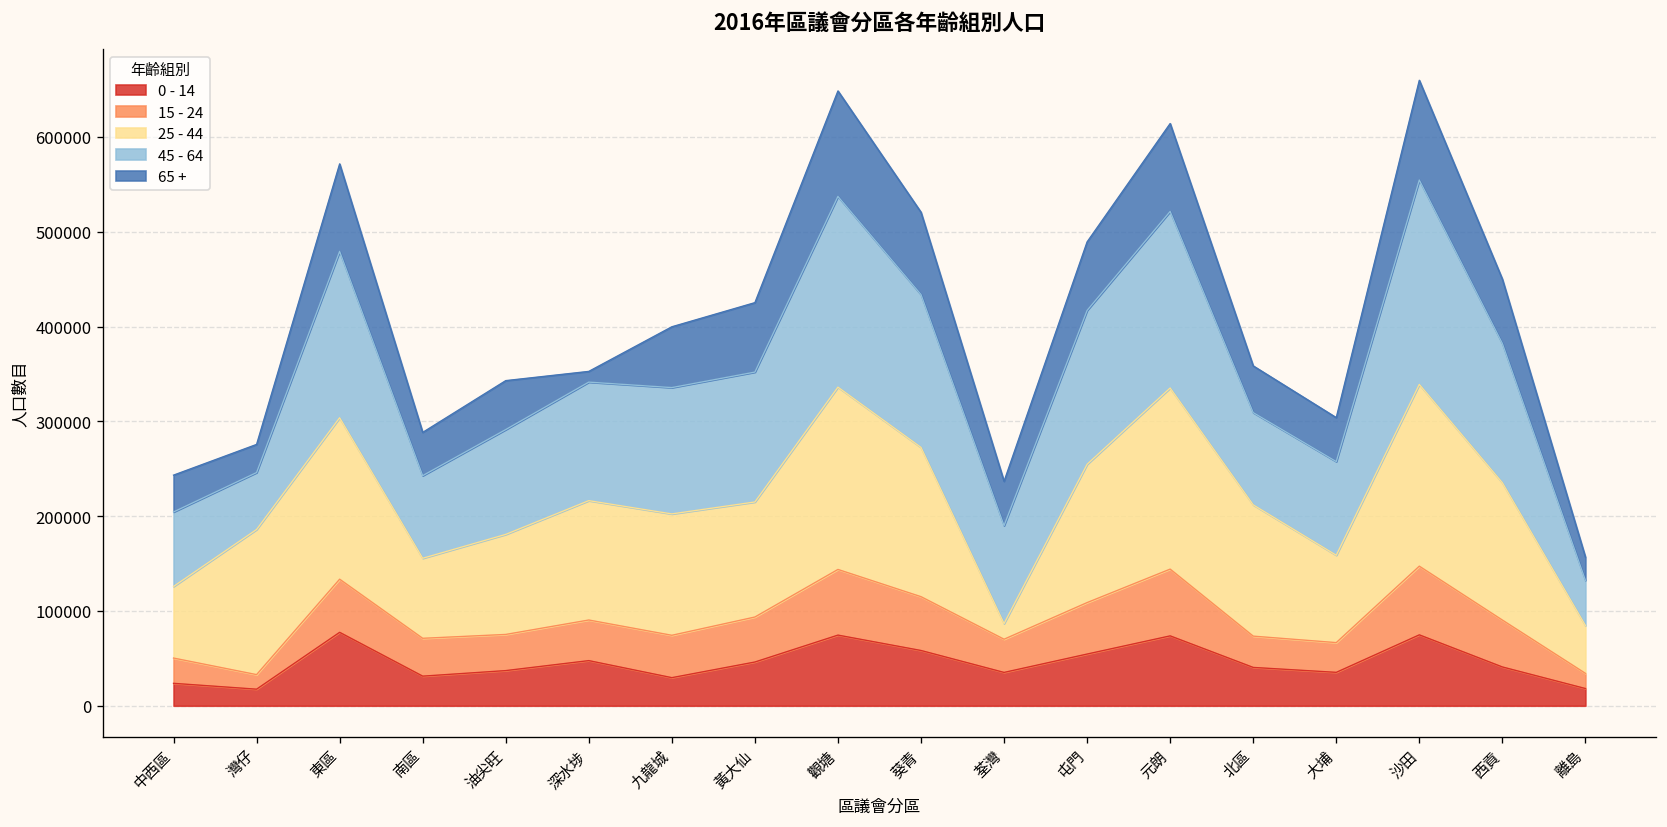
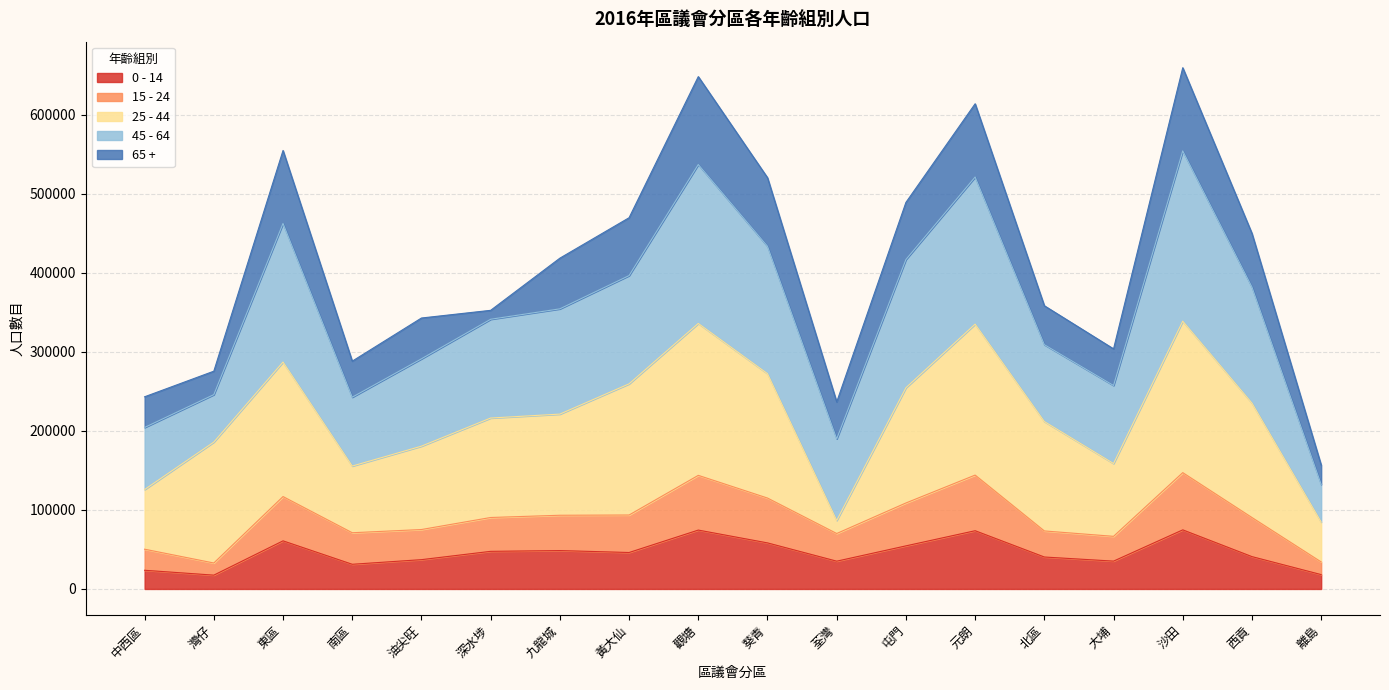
0 - 14, 東區: 80000 -> 60000
0 - 14, 九龍城: 30000 -> 50000
25 - 44, 黃大仙: 120000 -> 170000
